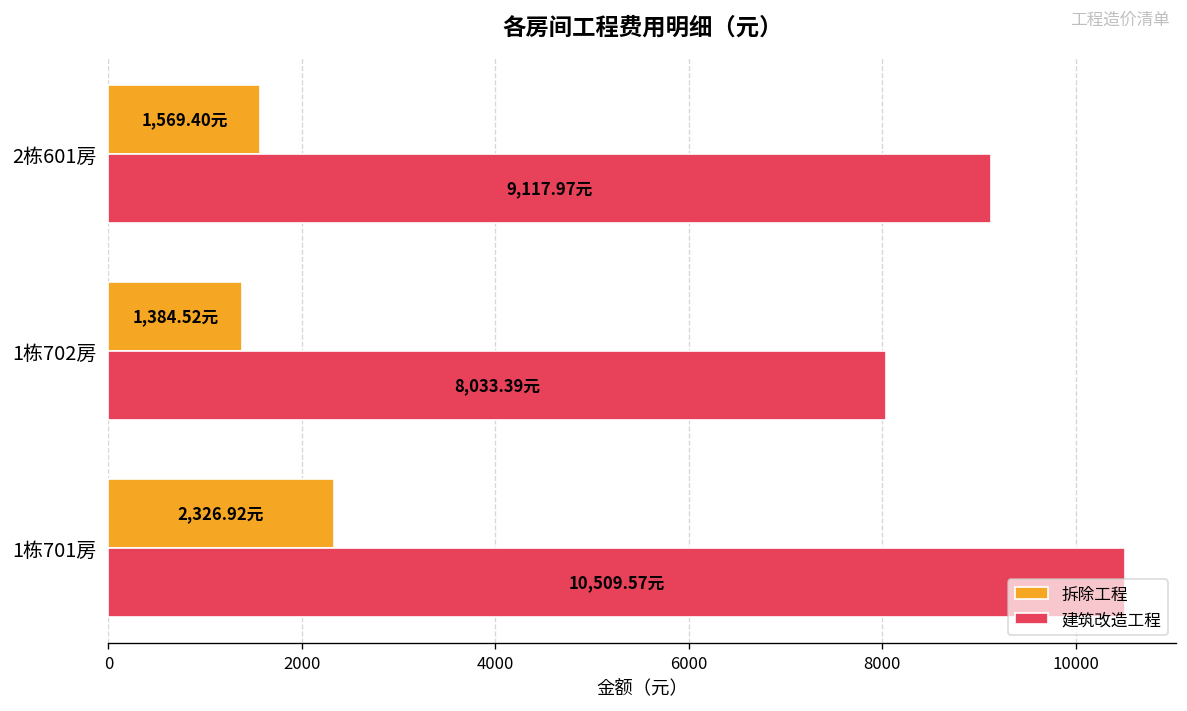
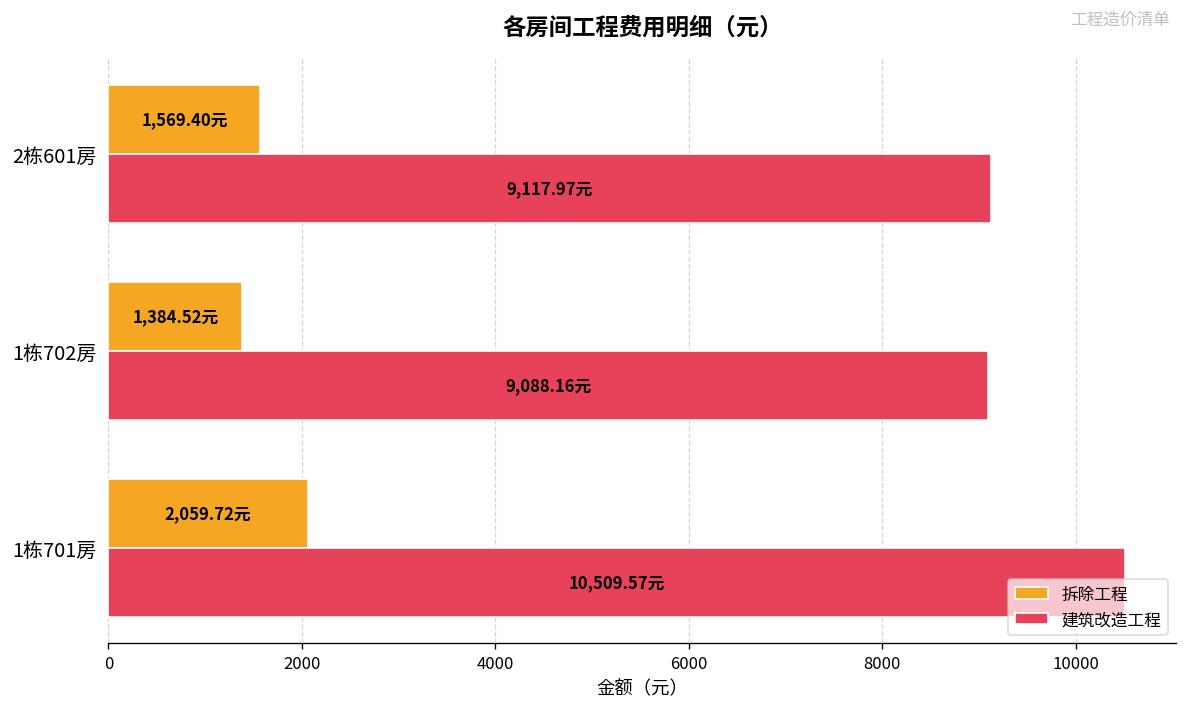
建筑改造工程, 1栋702房: 8,033.39元 -> 9,088.16元
拆除工程, 1栋701房: 2,326.92元 -> 2,059.72元
